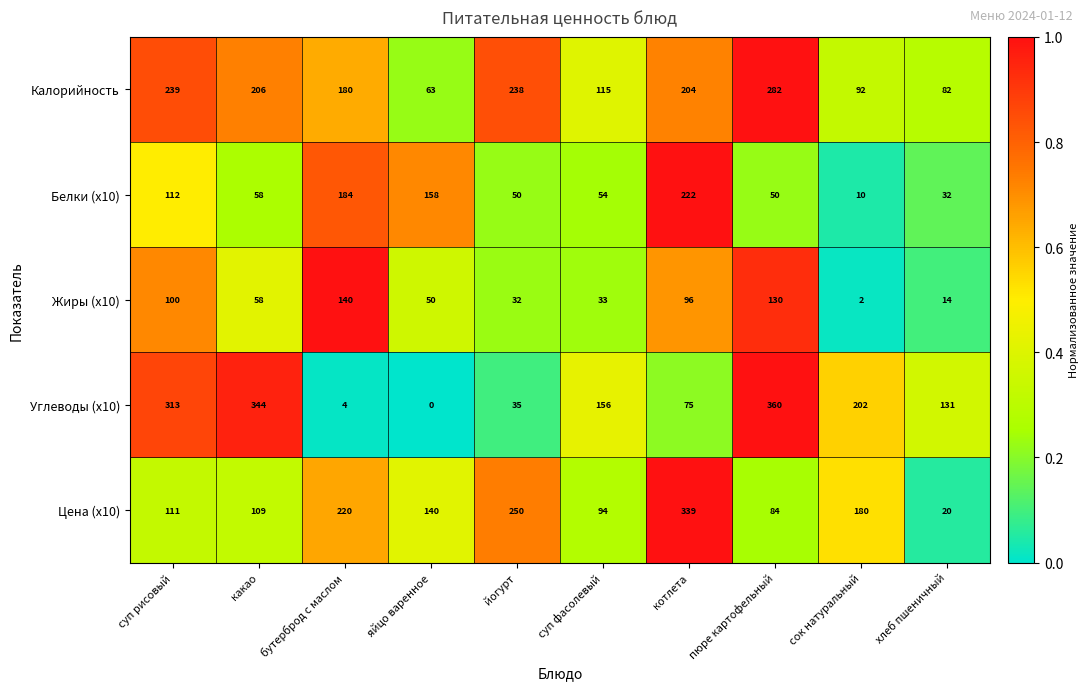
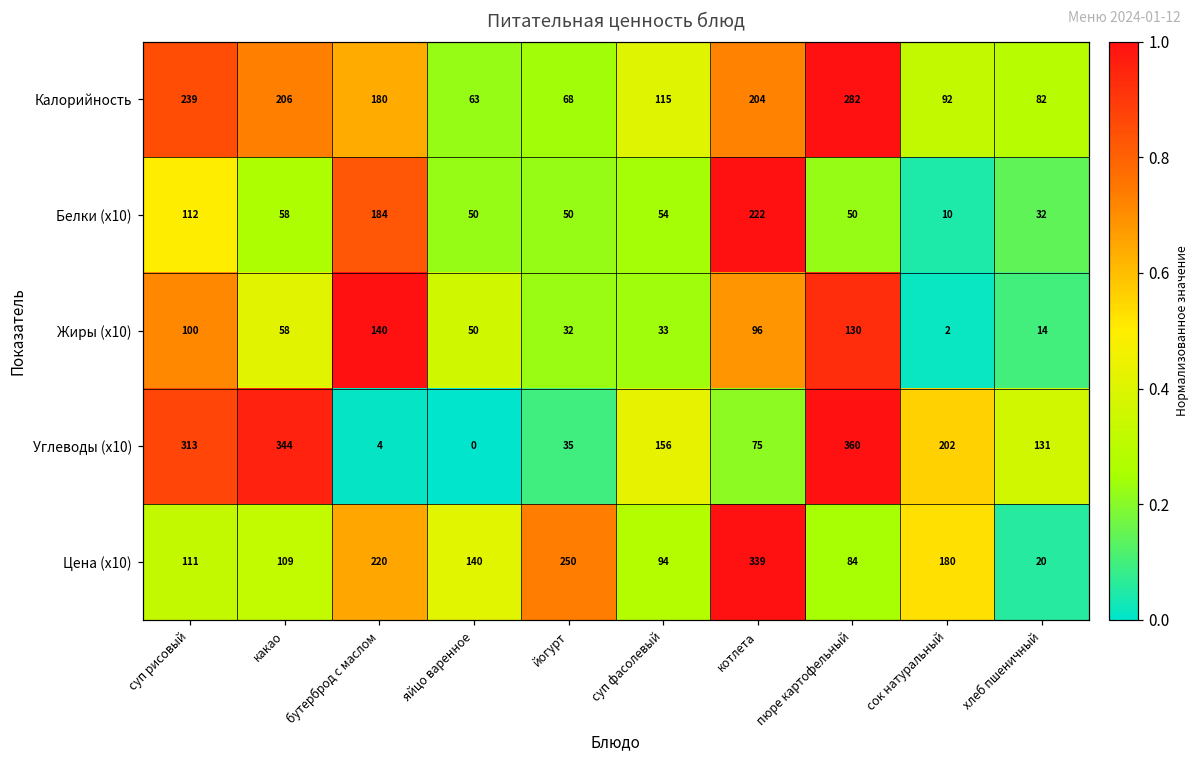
Калорийность, йогурт: 238 -> 68
Белки (x10), яйцо варенное: 158 -> 50
